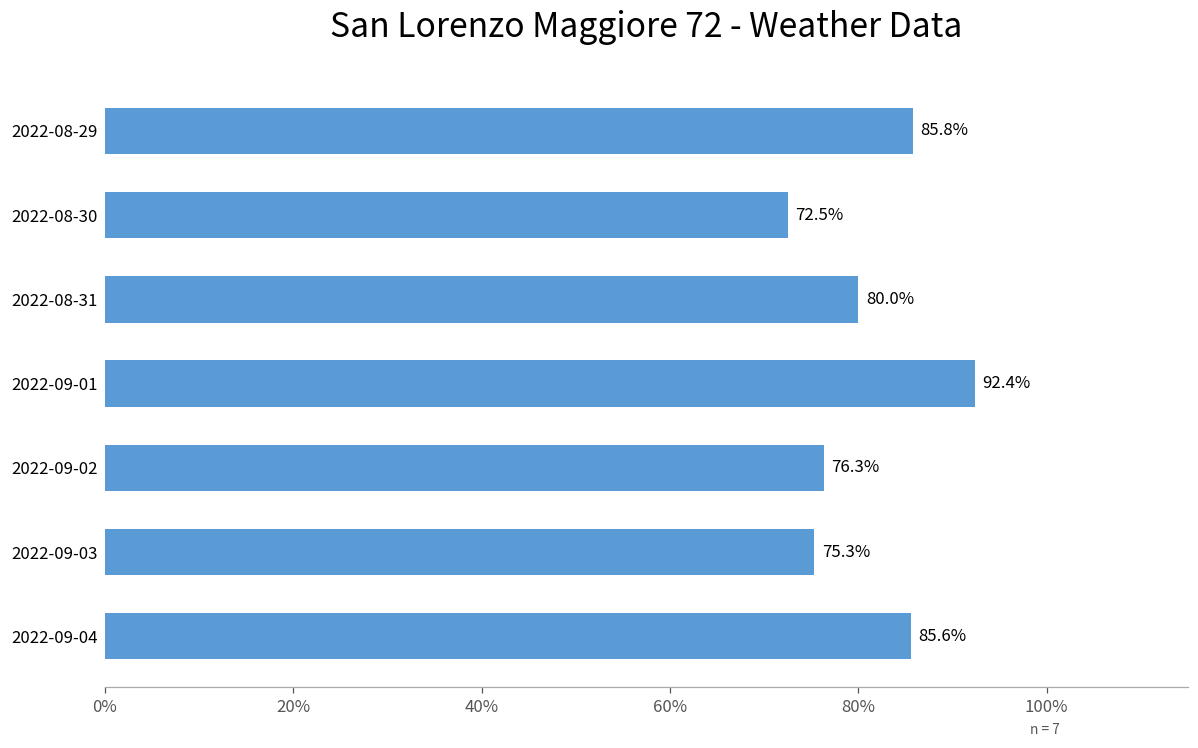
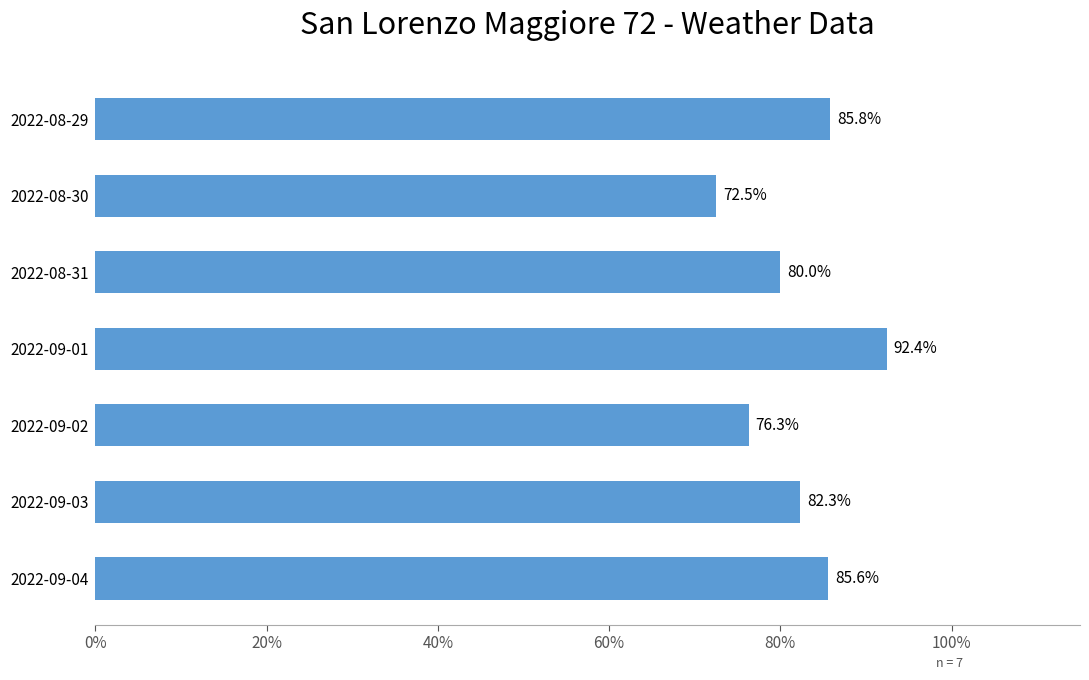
2022-09-03: 75.3% -> 82.3%
